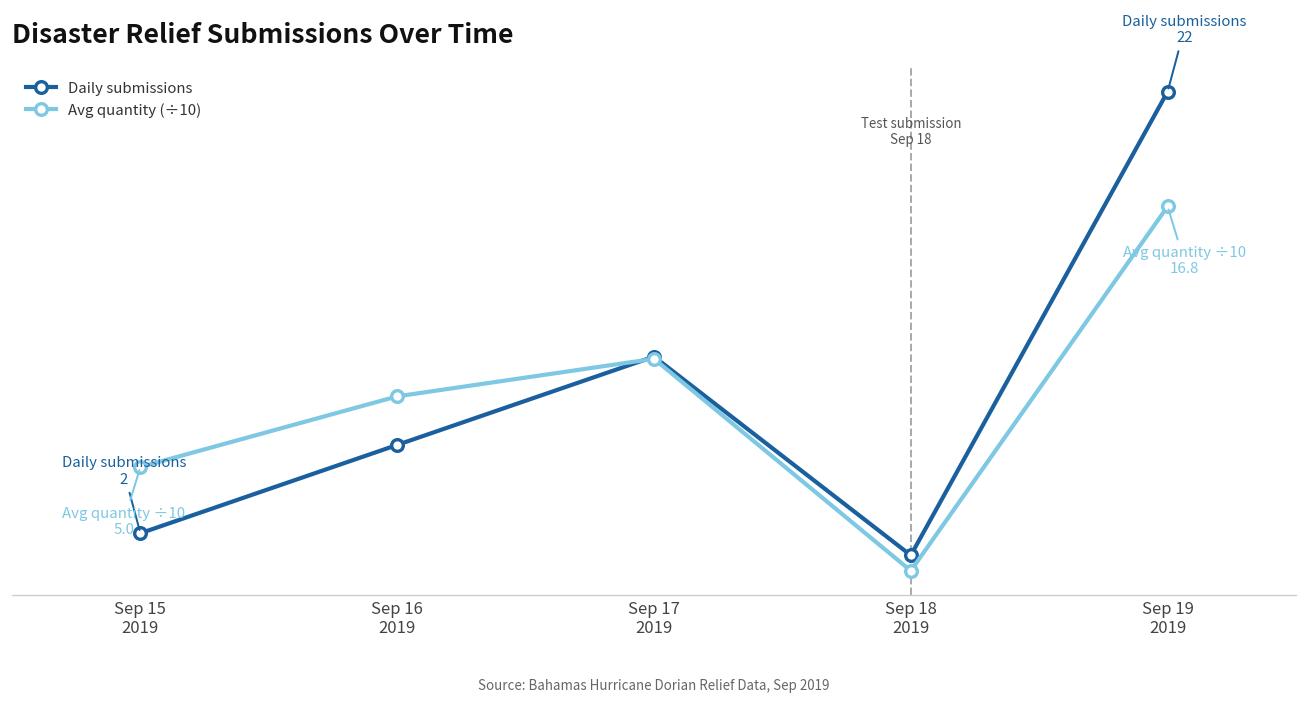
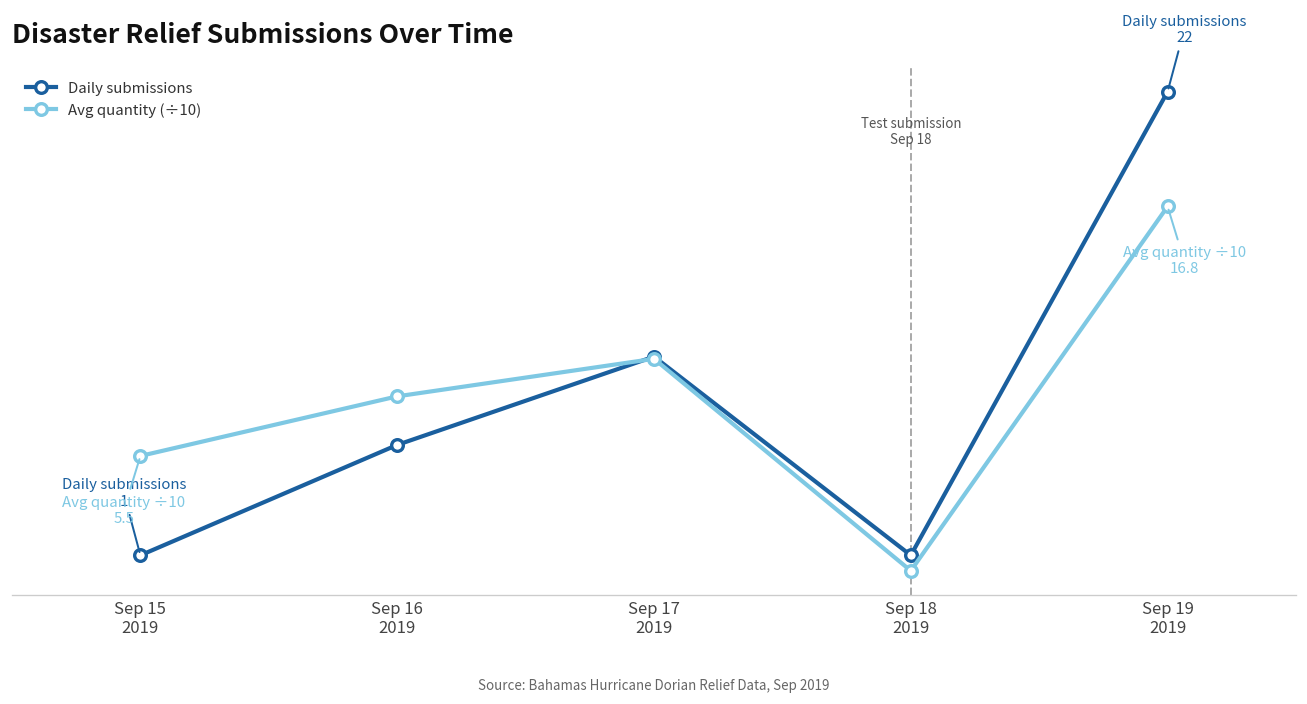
Daily submissions, Sep 15 2019: 2 -> 1
Avg quantity (÷10), Sep 15 2019: 5.0 -> 5.5
